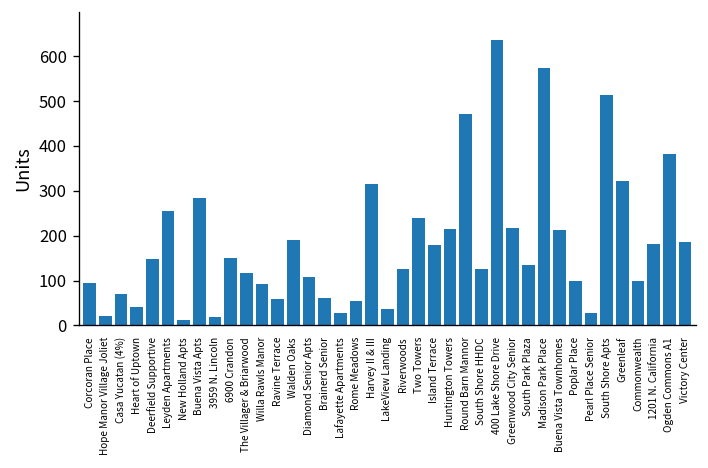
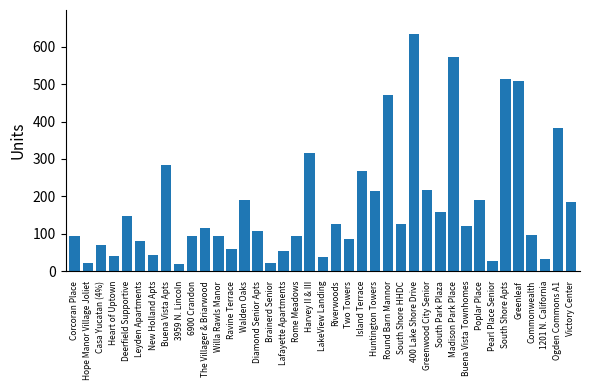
Leyden Apartments: 260 -> 80
New Holland Apts: 10 -> 40
6900 Crandon: 150 -> 100
Brainerd Senior: 60 -> 20
Lafayette Apartments: 30 -> 50
Rome Meadows: 50 -> 100
Two Towers: 240 -> 90
Island Terrace: 180 -> 270
South Park Plaza: 130 -> 160
Buena Vista Townhomes: 210 -> 120
Poplar Place: 100 -> 190
Greenleaf: 320 -> 510
1201 N. California: 180 -> 30
